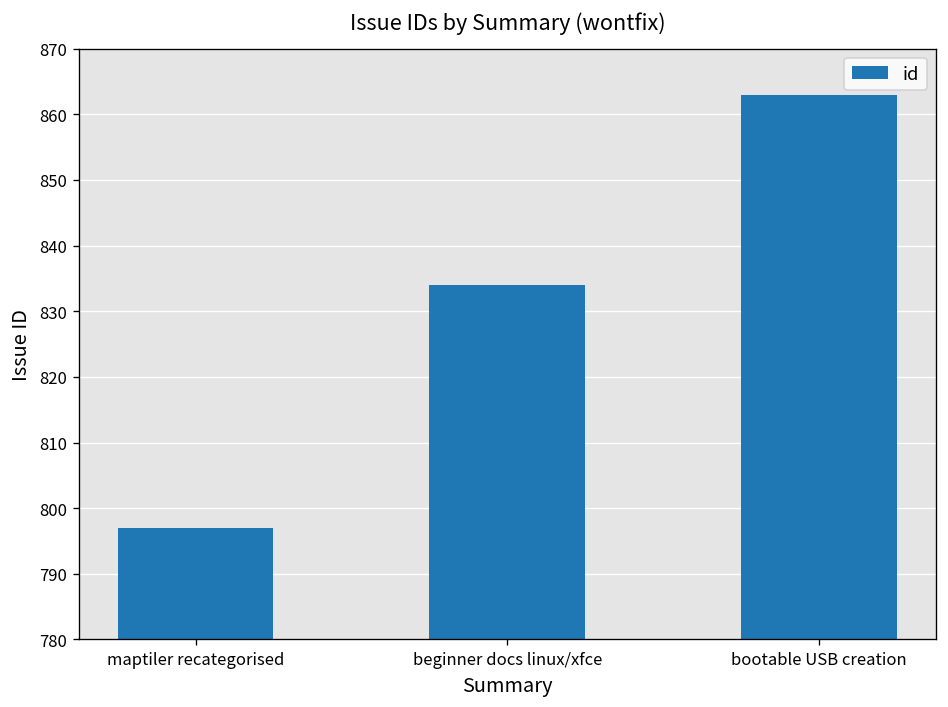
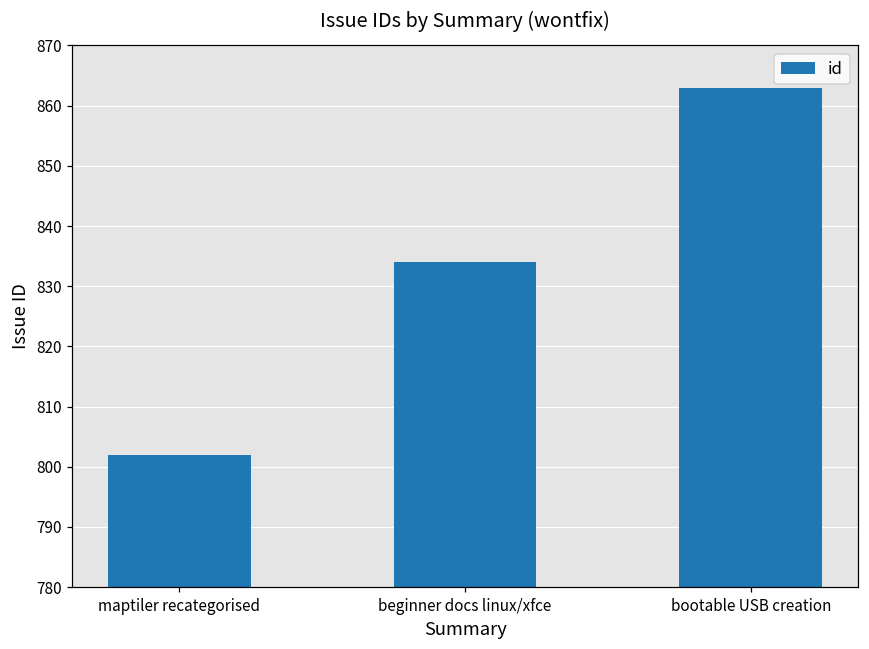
maptiler recategorised: 797 -> 802
